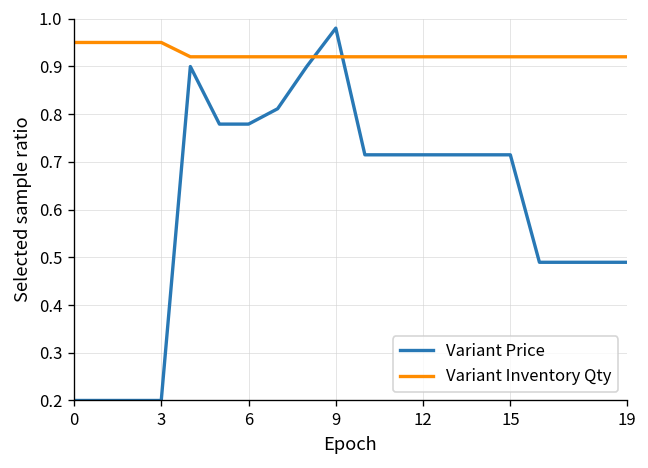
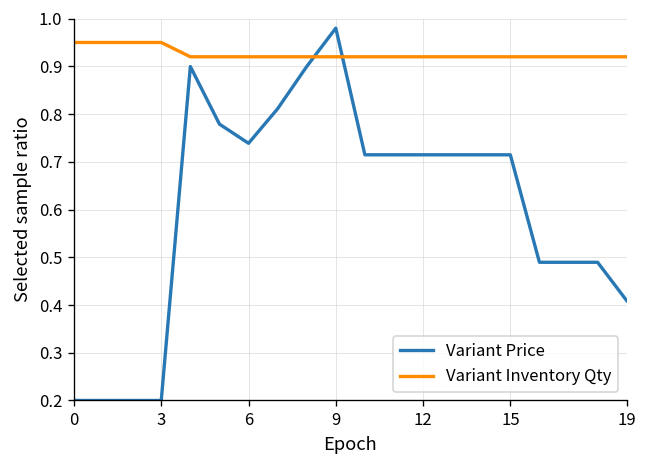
Variant Price, 6: 0.78 -> 0.74
Variant Price, 19: 0.49 -> 0.41
